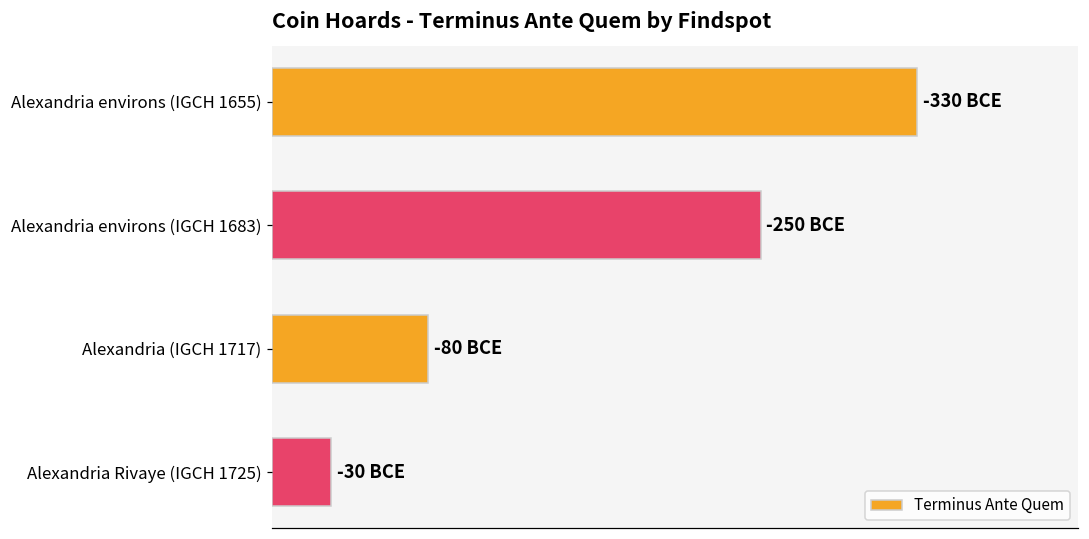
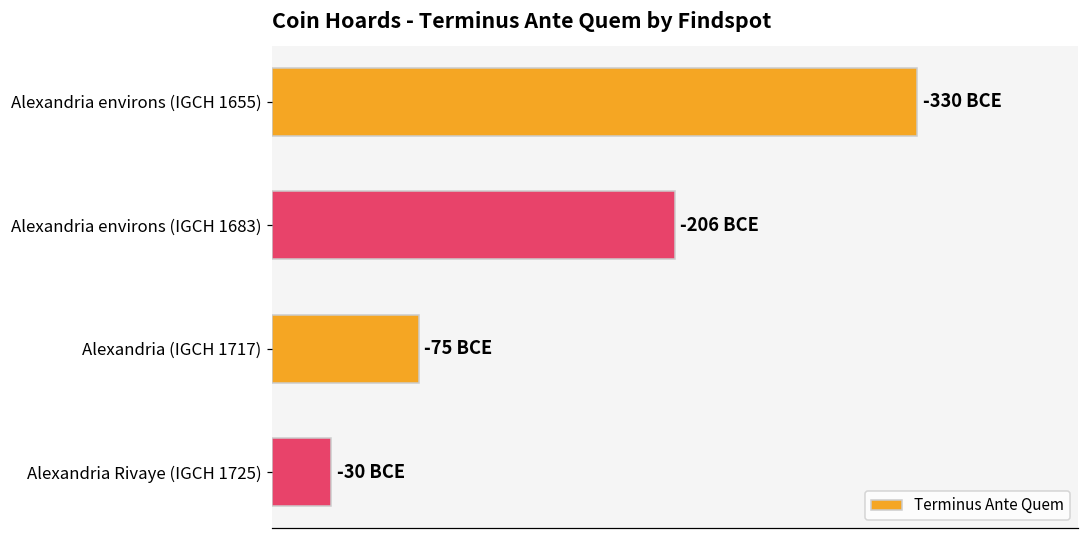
Alexandria environs (IGCH 1683): -250 -> -206
Alexandria (IGCH 1717): -80 -> -75
